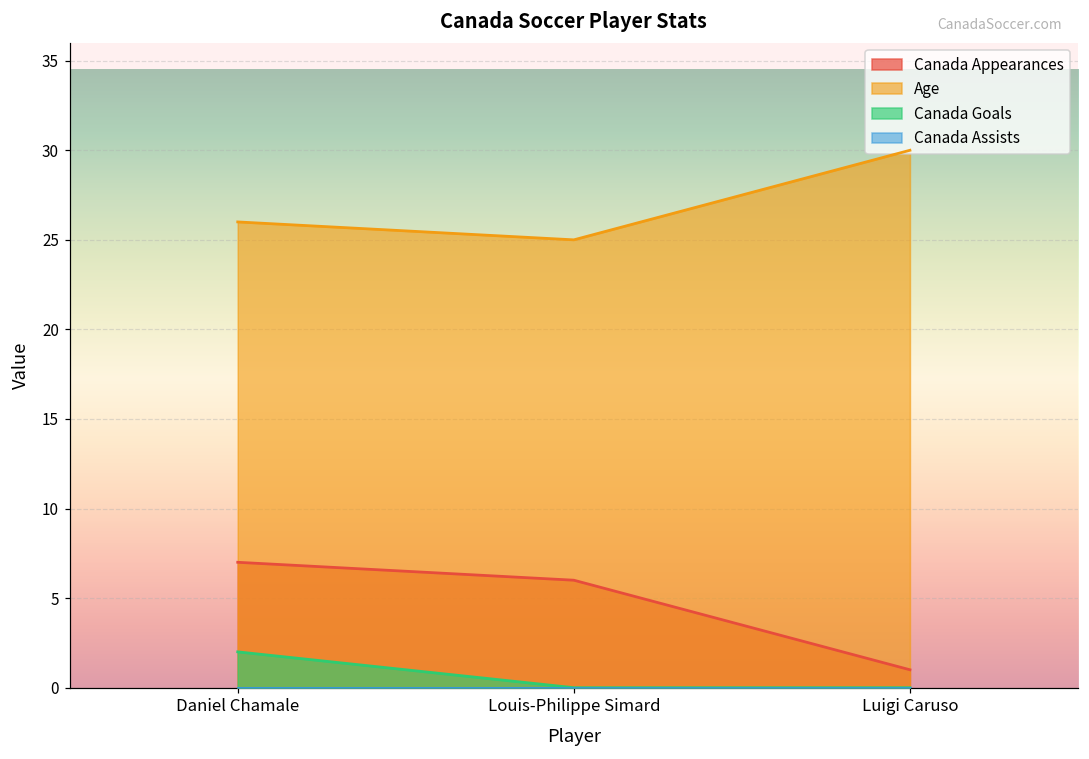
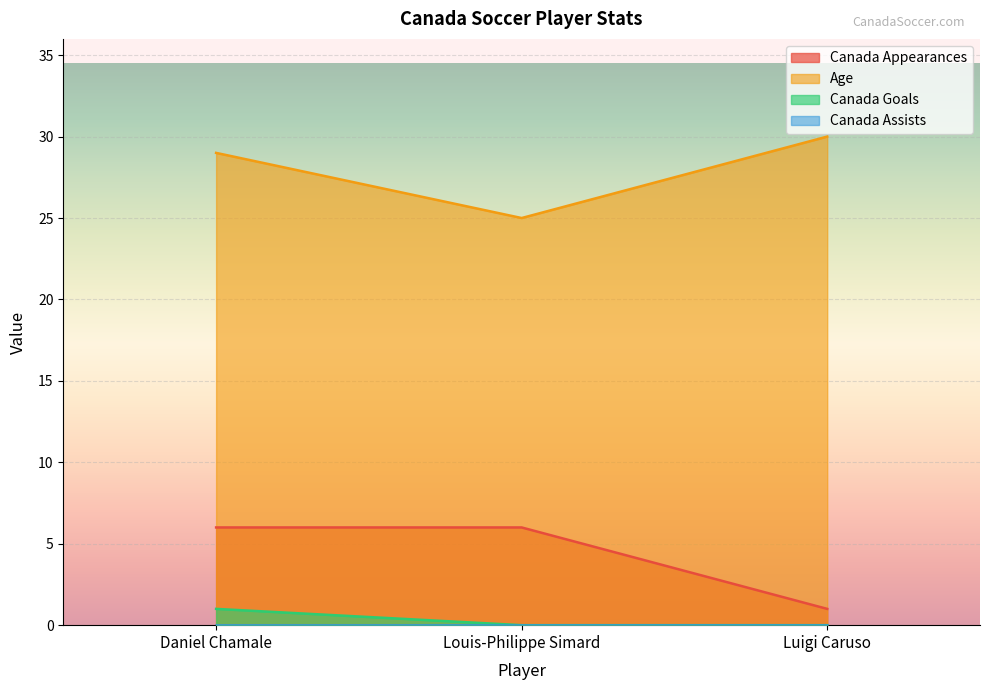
Canada Appearances, Daniel Chamale: 7 -> 6
Age, Daniel Chamale: 26 -> 29
Canada Goals, Daniel Chamale: 2 -> 1
